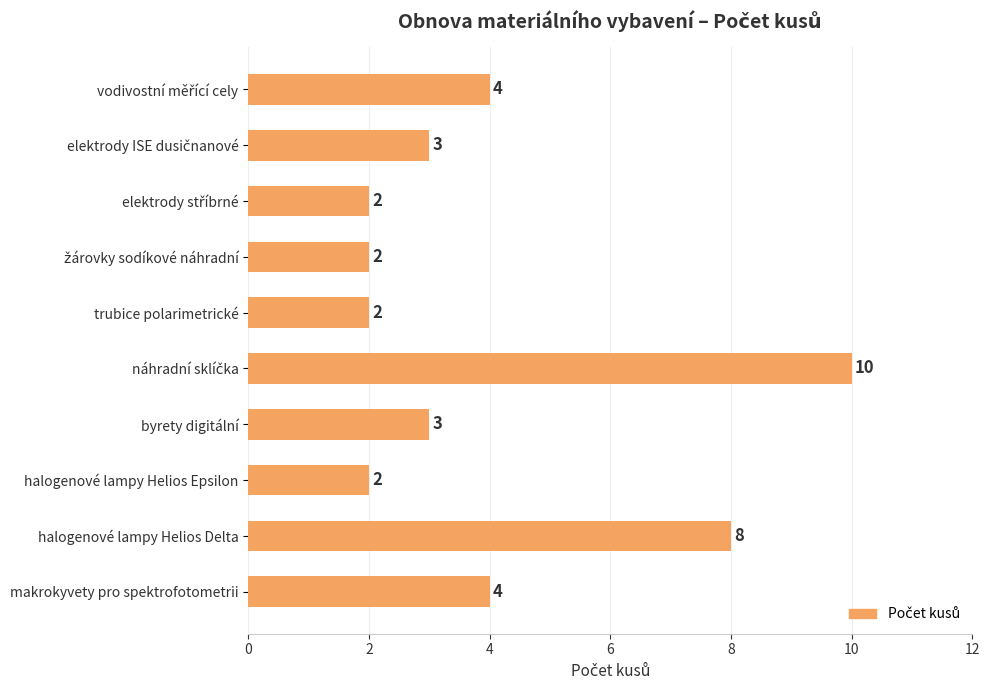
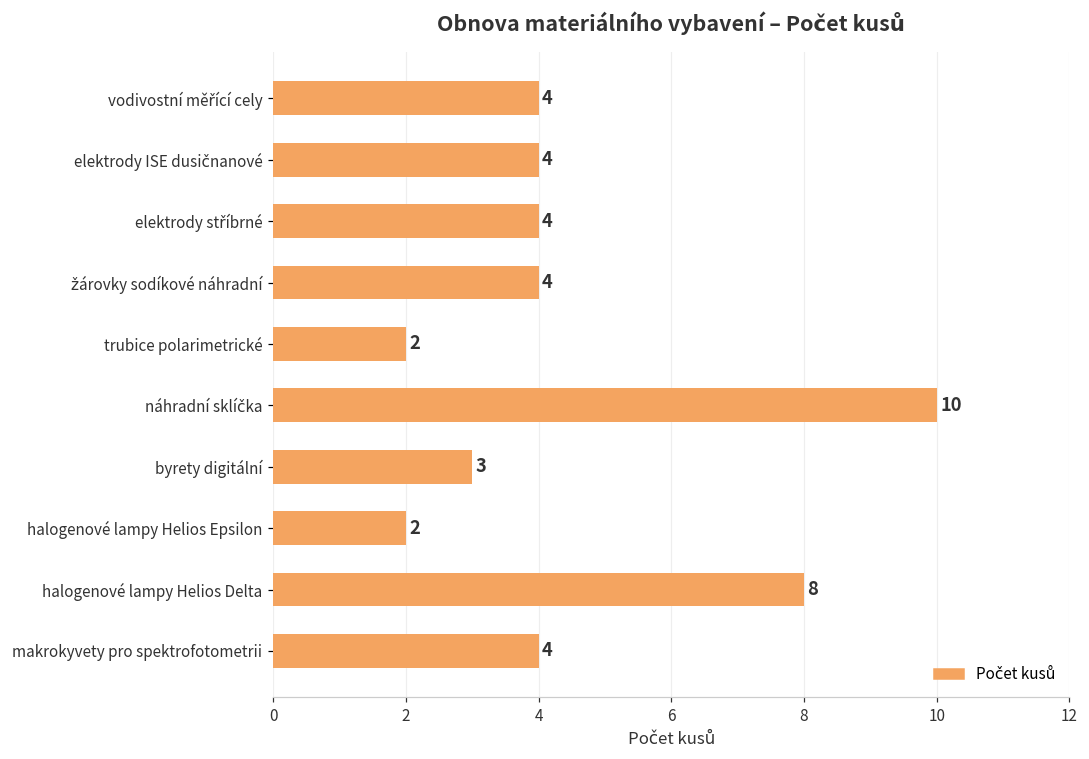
elektrody ISE dusičnanové: 3 -> 4
elektrody stříbrné: 2 -> 4
žárovky sodíkové náhradní: 2 -> 4
